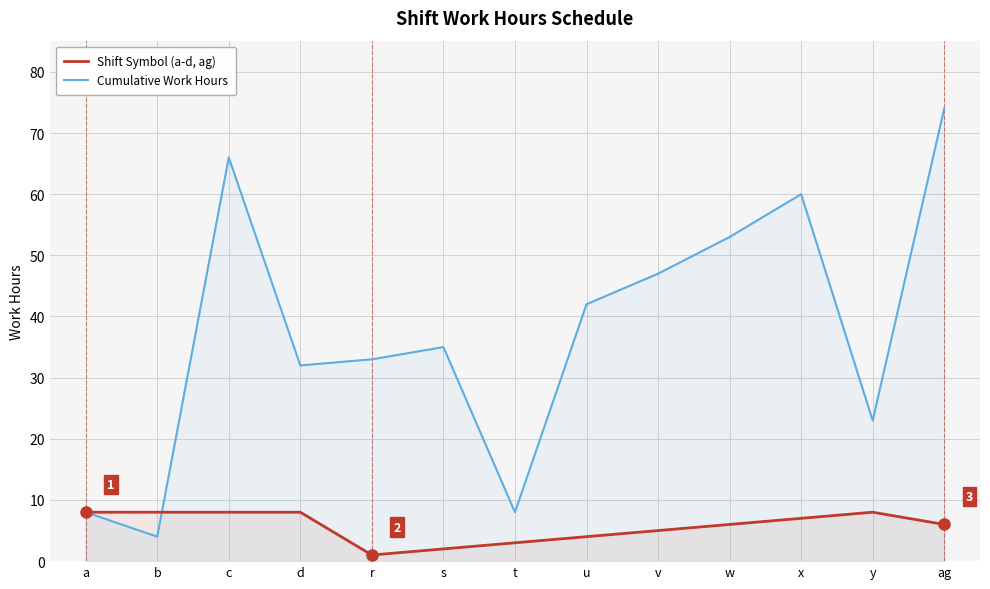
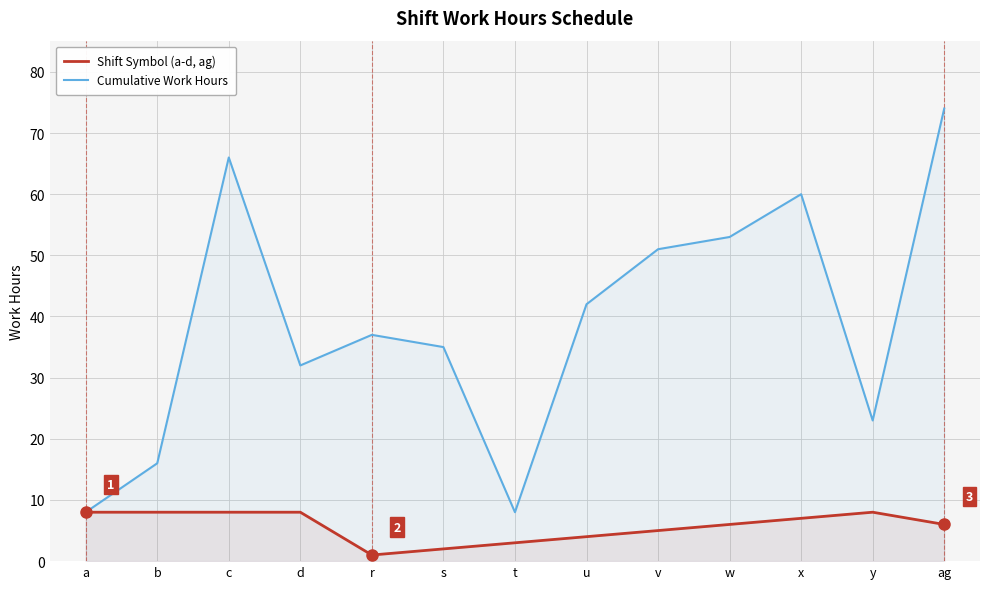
Cumulative Work Hours, b: 4 -> 16
Cumulative Work Hours, r: 33 -> 37
Cumulative Work Hours, v: 47 -> 51
